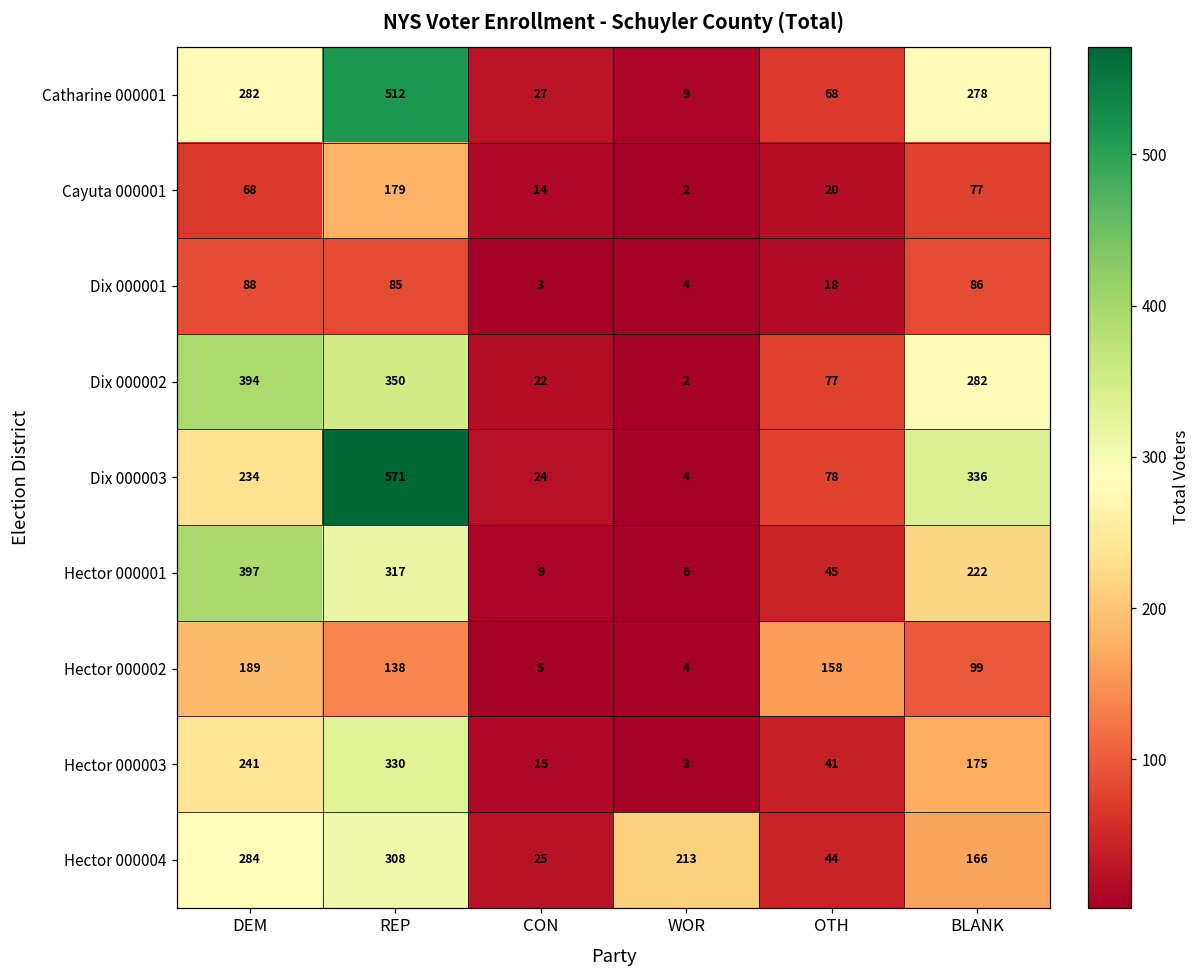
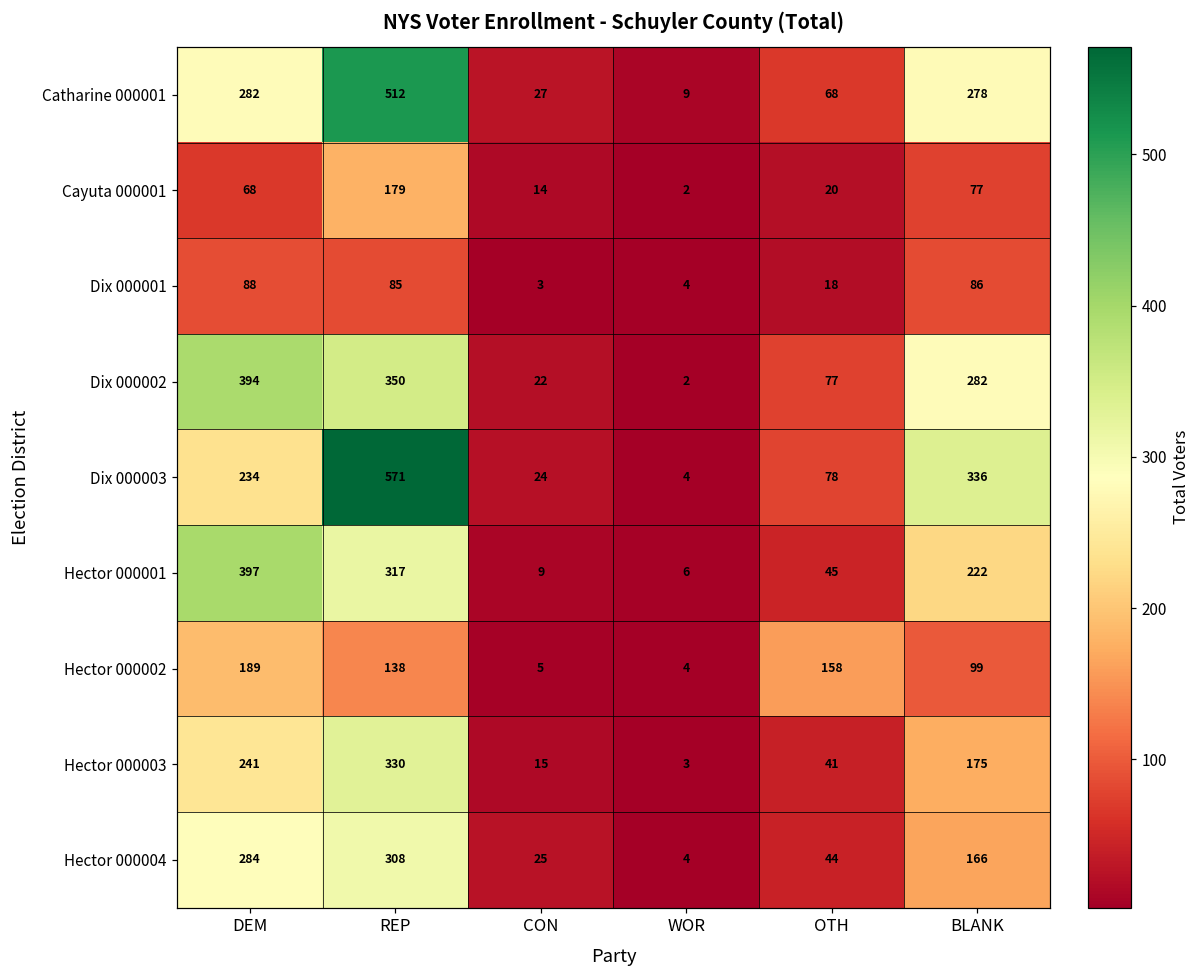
Hector 000004, WOR: 213 -> 4
